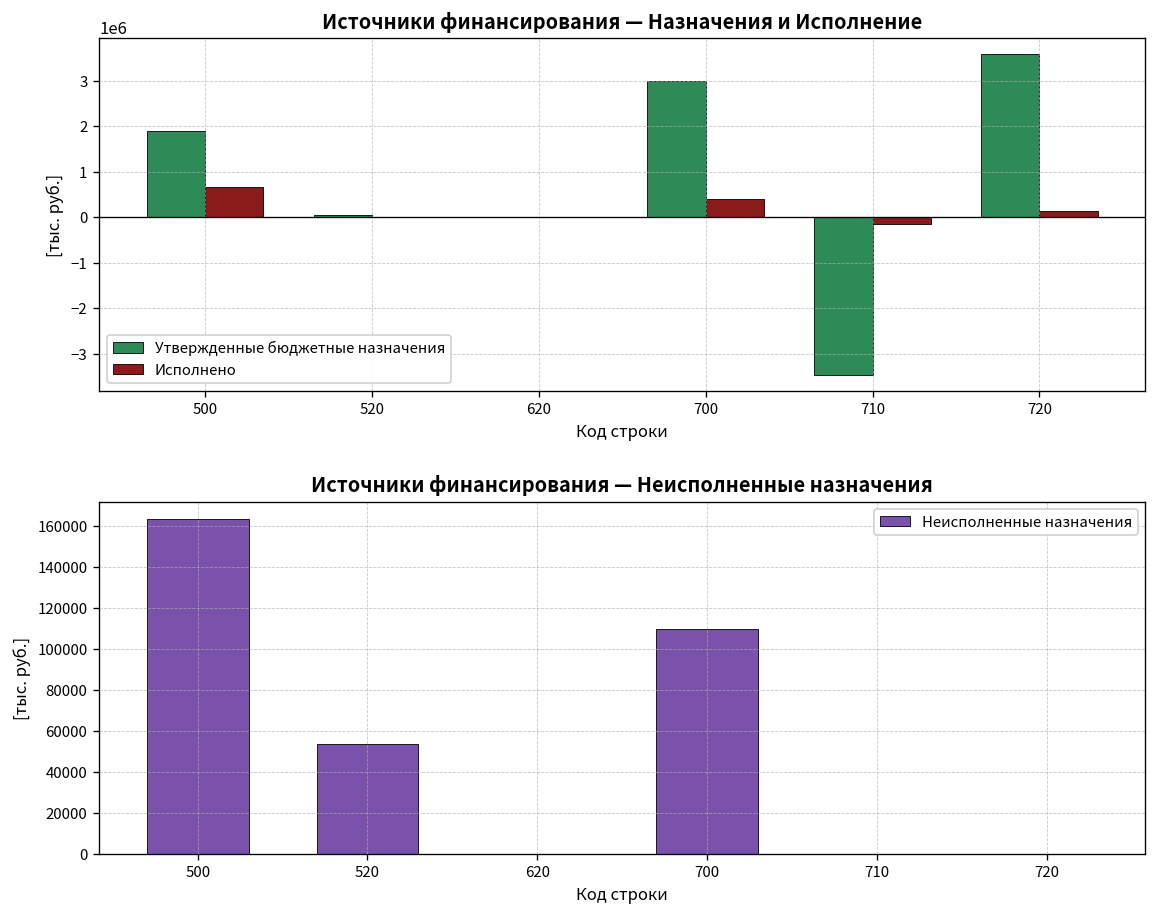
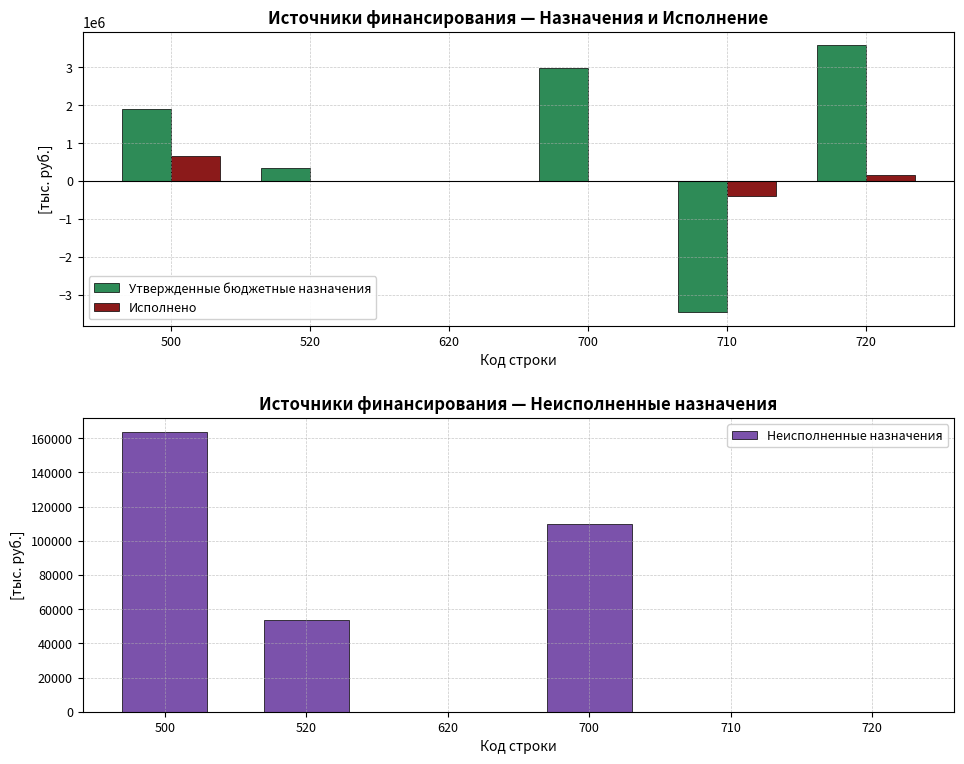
Источники финансирования — Назначения и Исполнение, Утвержденные бюджетные назначения, 520: 100000 -> 400000
Источники финансирования — Назначения и Исполнение, Исполнено, 700: 400000 -> 0
Источники финансирования — Назначения и Исполнение, Исполнено, 710: -100000 -> -400000
